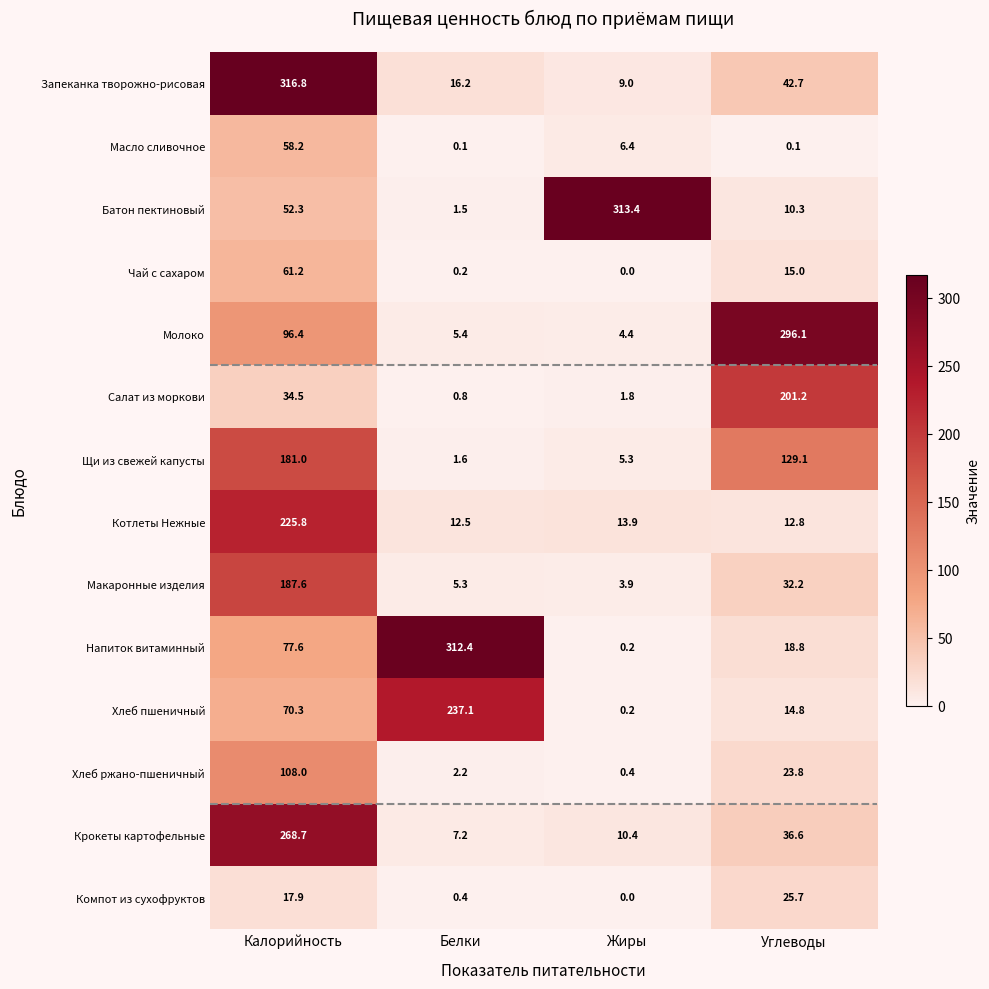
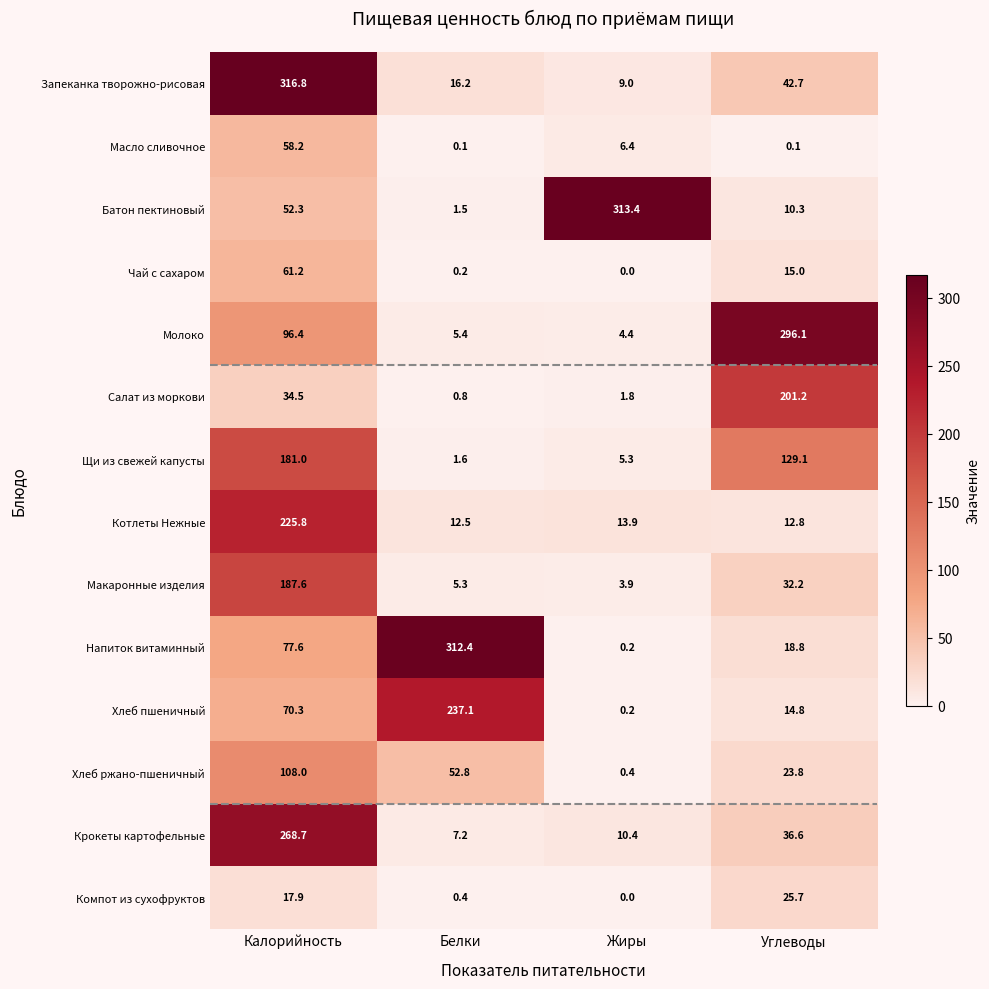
Хлеб ржано-пшеничный, Белки: 2.2 -> 52.8
